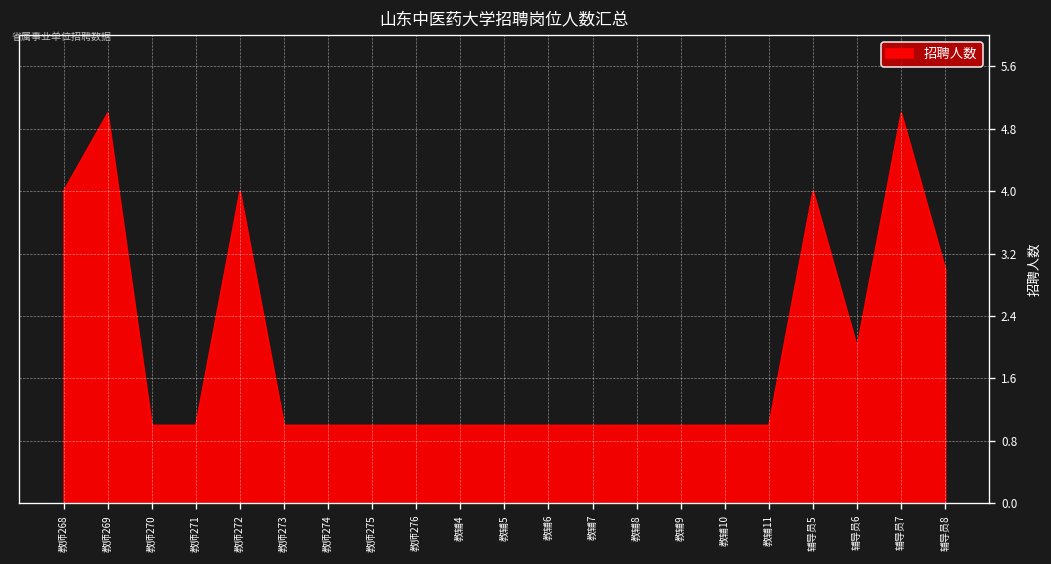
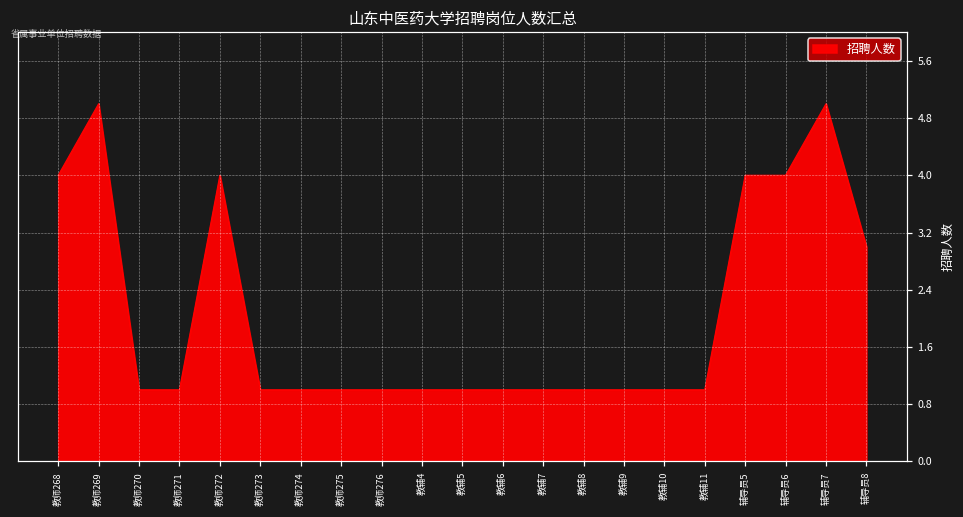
辅导员6: 2 -> 4
